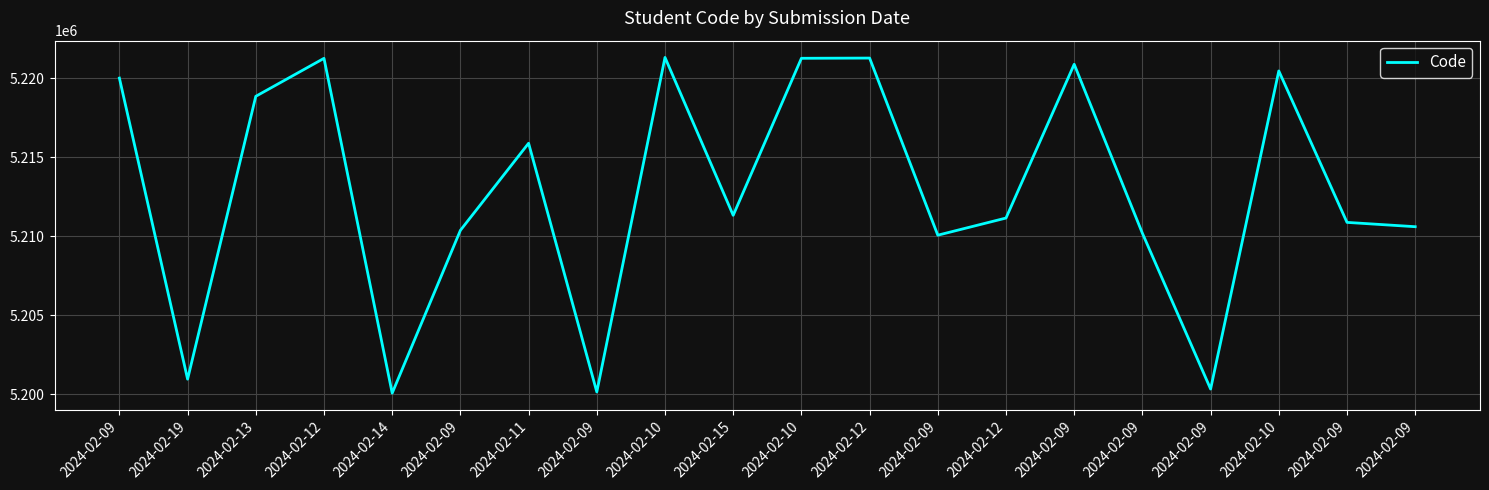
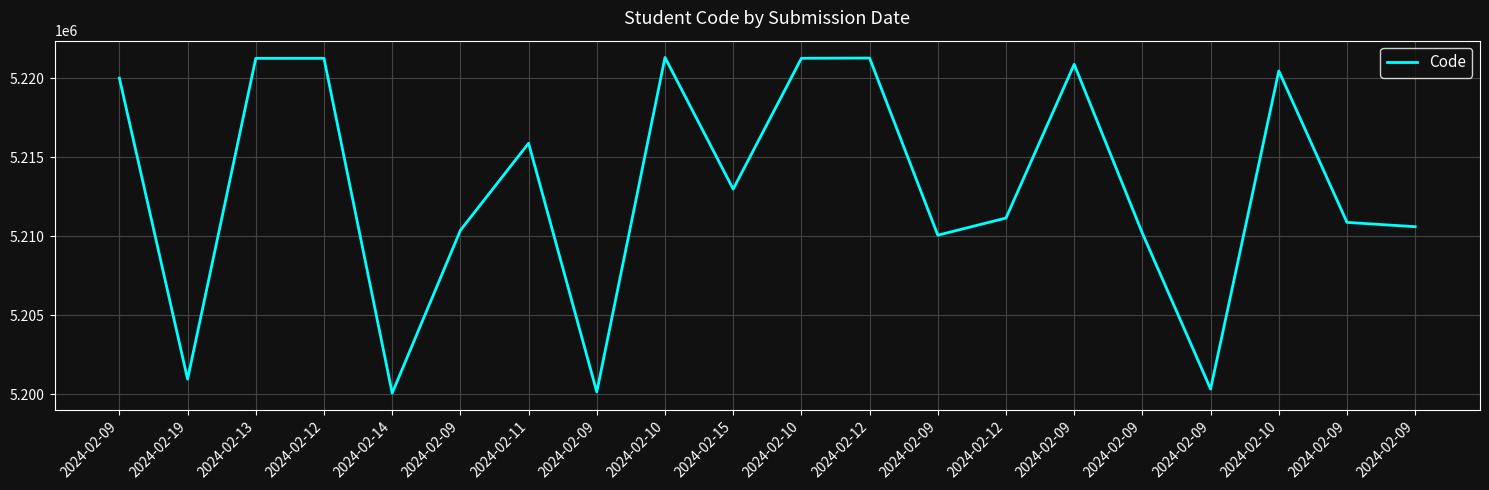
2024-02-13: 5218900 -> 5221300
2024-02-15: 5211300 -> 5213000
